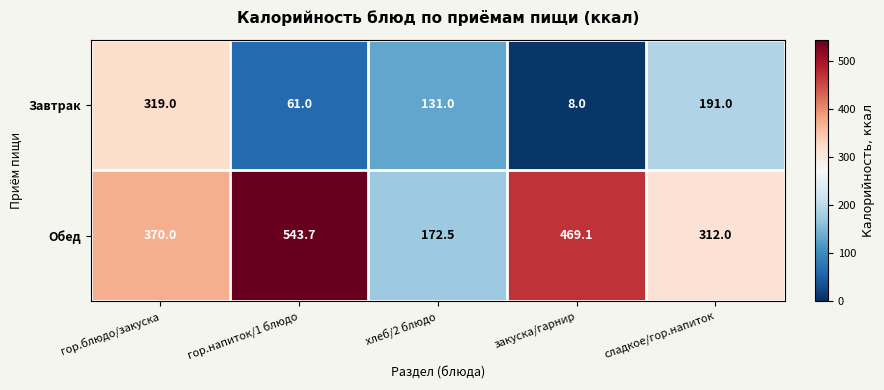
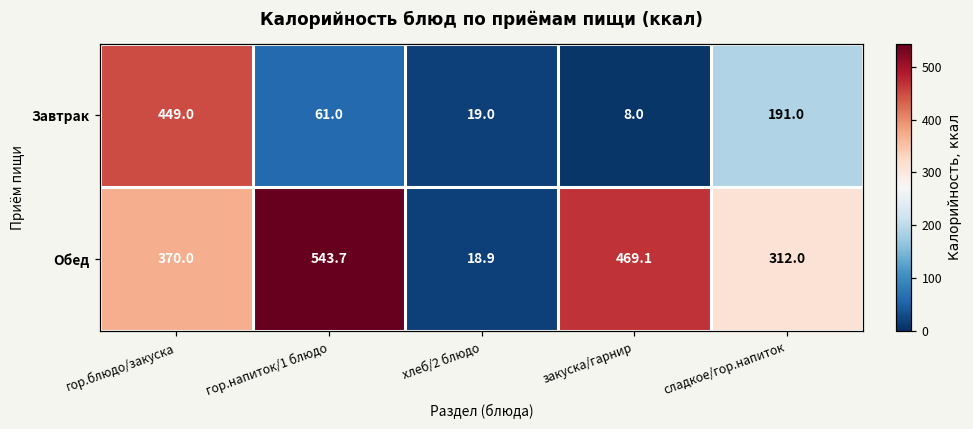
Завтрак, гор.блюдо/закуска: 319.0 -> 449.0
Завтрак, хлеб/2 блюдо: 131.0 -> 19.0
Обед, хлеб/2 блюдо: 172.5 -> 18.9
